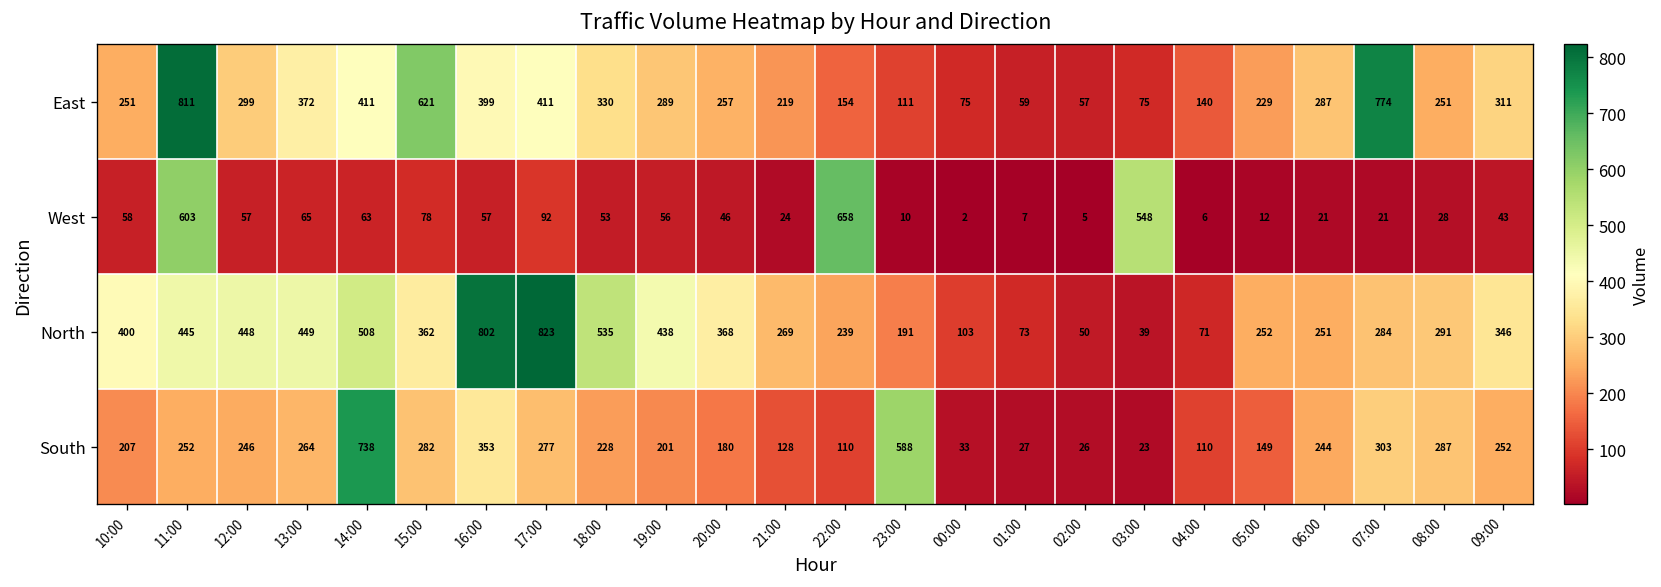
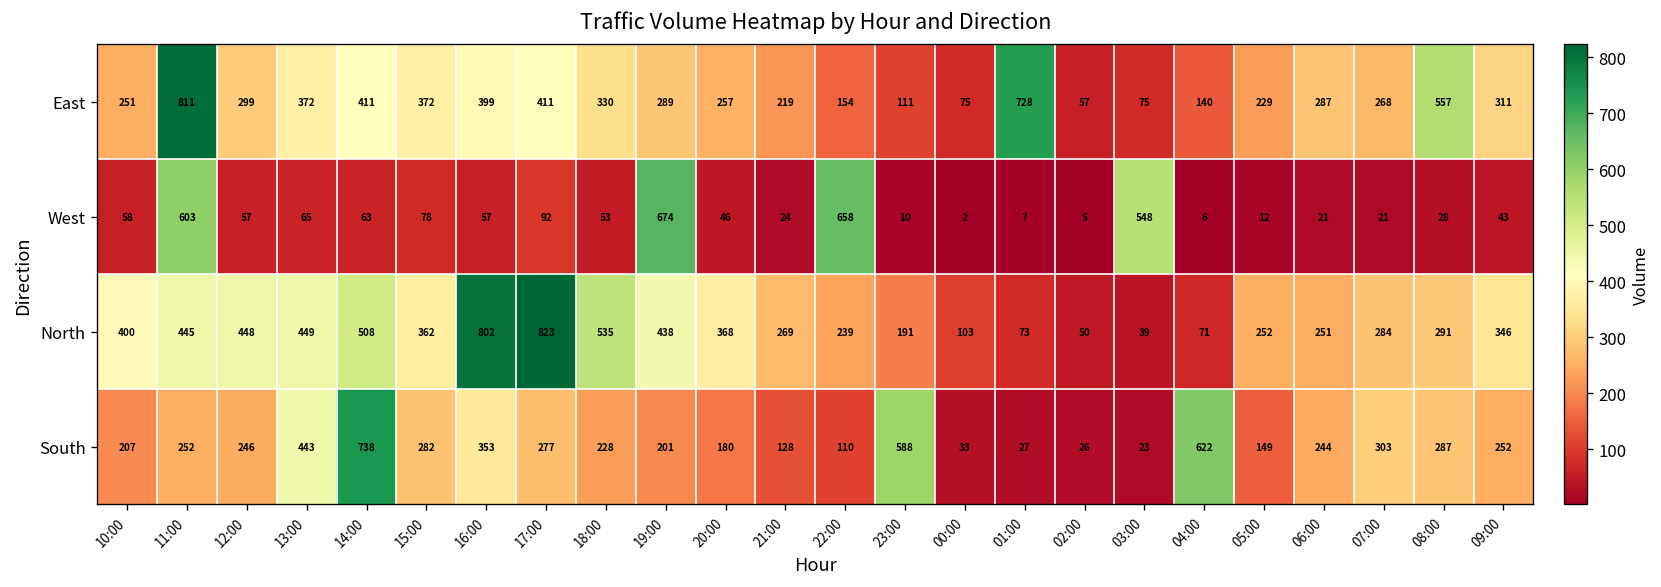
East, 15:00: 621 -> 372
East, 01:00: 59 -> 728
East, 07:00: 774 -> 268
East, 08:00: 251 -> 557
West, 19:00: 56 -> 674
South, 13:00: 264 -> 443
South, 04:00: 110 -> 622
